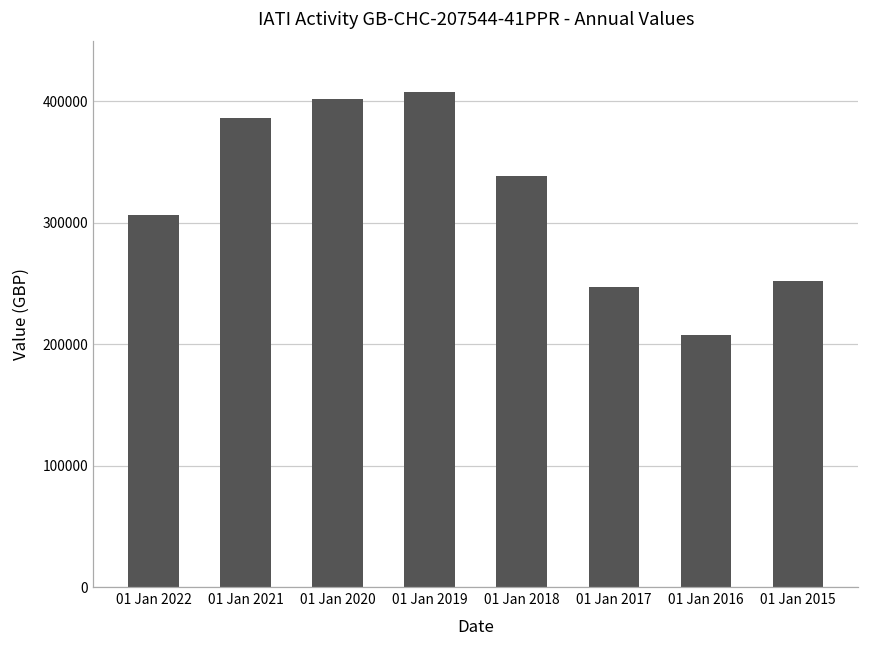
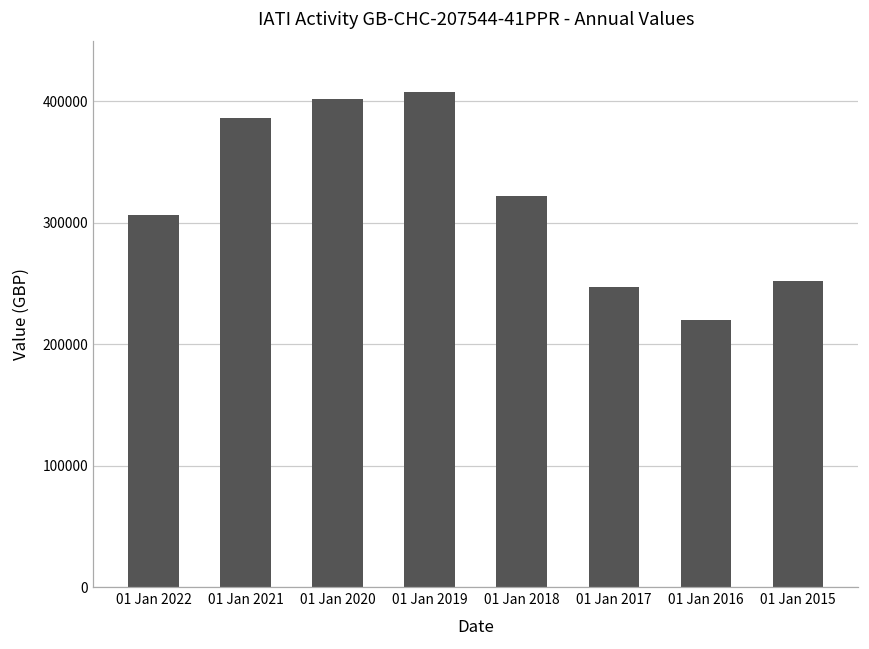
01 Jan 2018: 339000 -> 322000
01 Jan 2016: 208000 -> 220000
